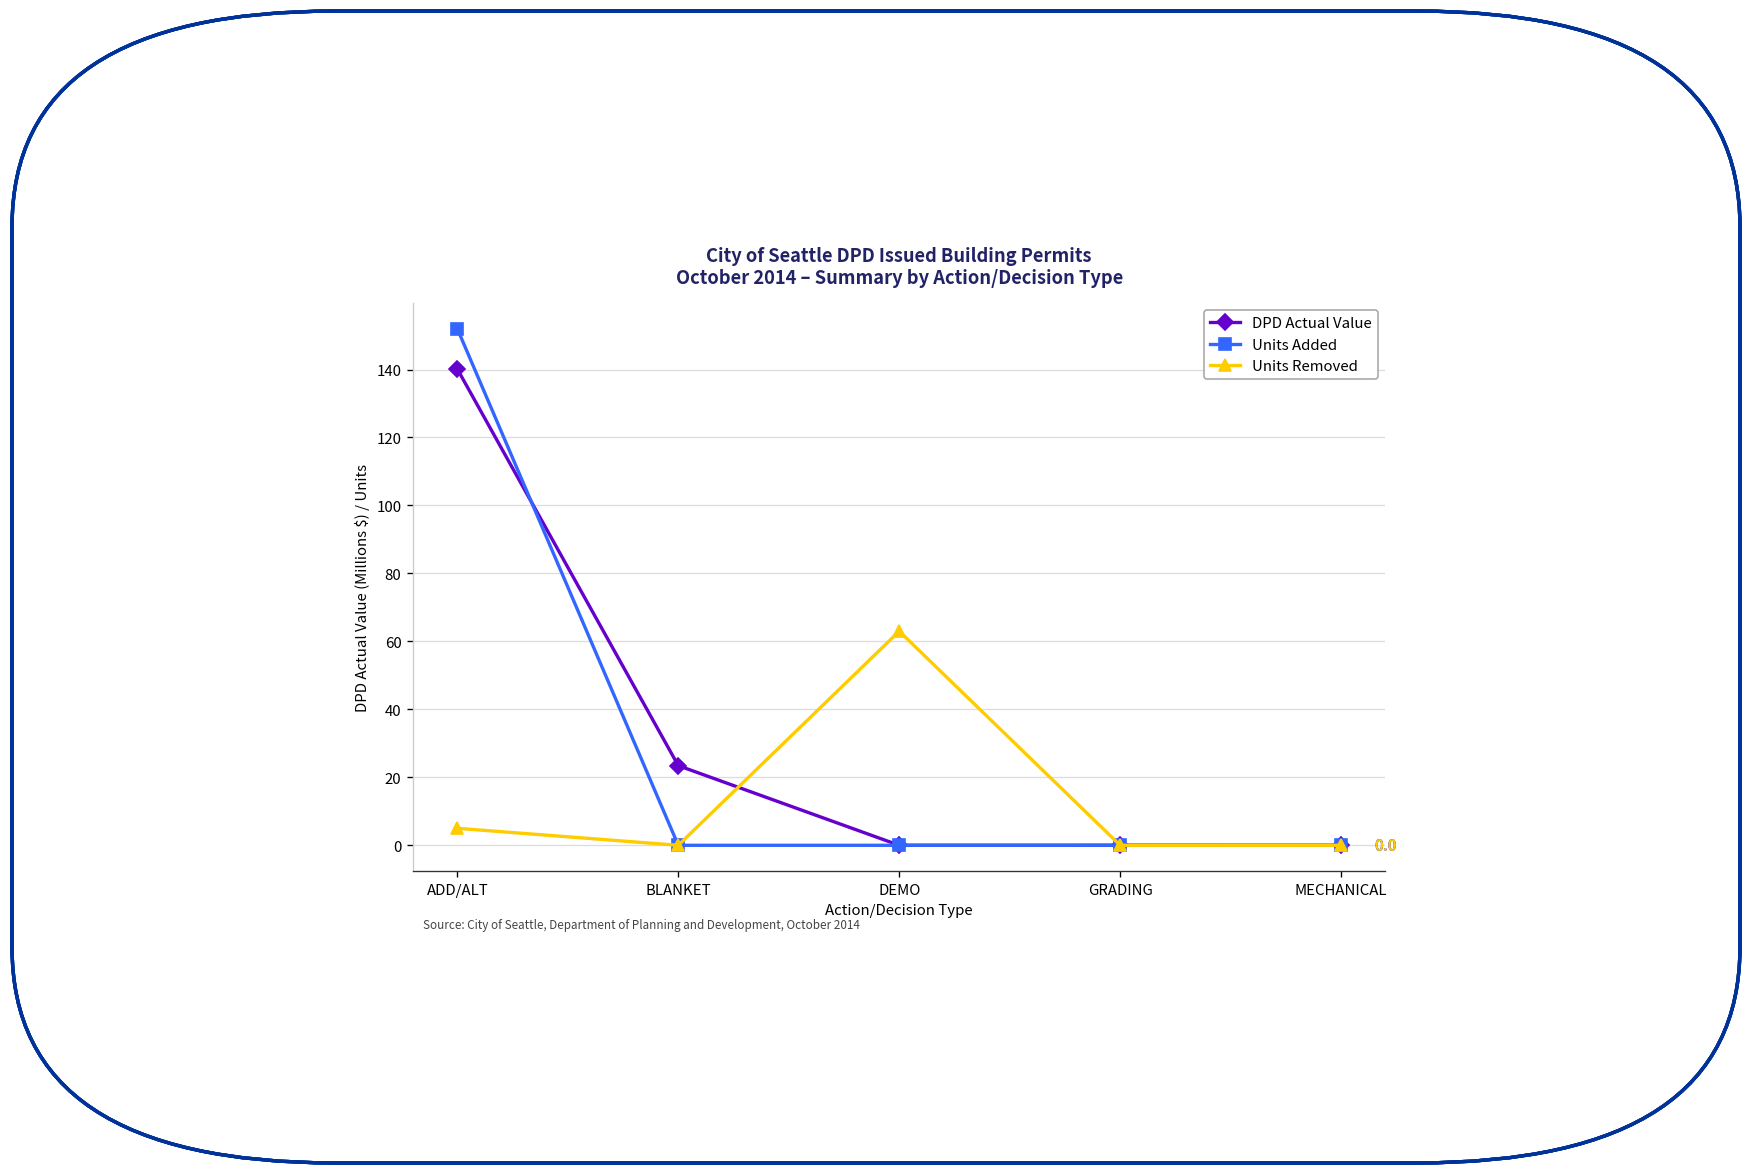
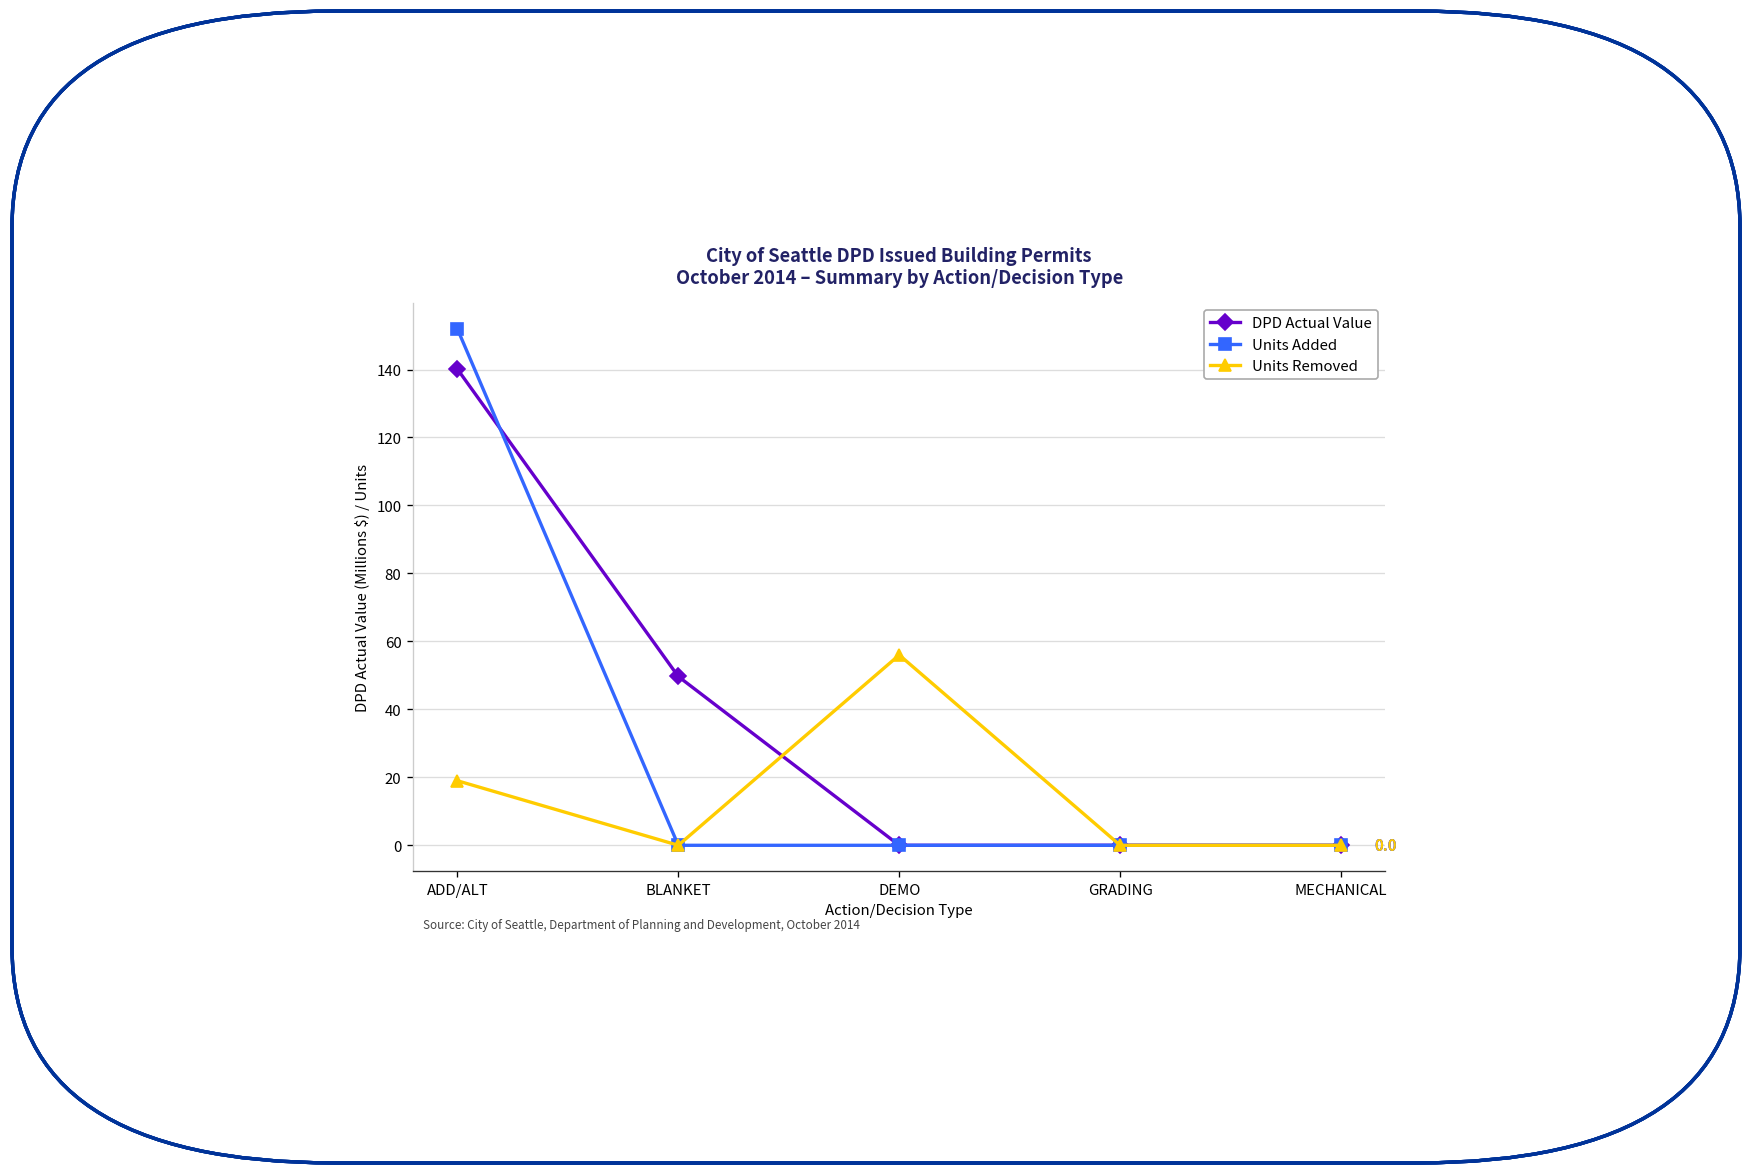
Units Removed, ADD/ALT: 5 -> 19
DPD Actual Value, BLANKET: 23 -> 50
Units Removed, DEMO: 63 -> 56
